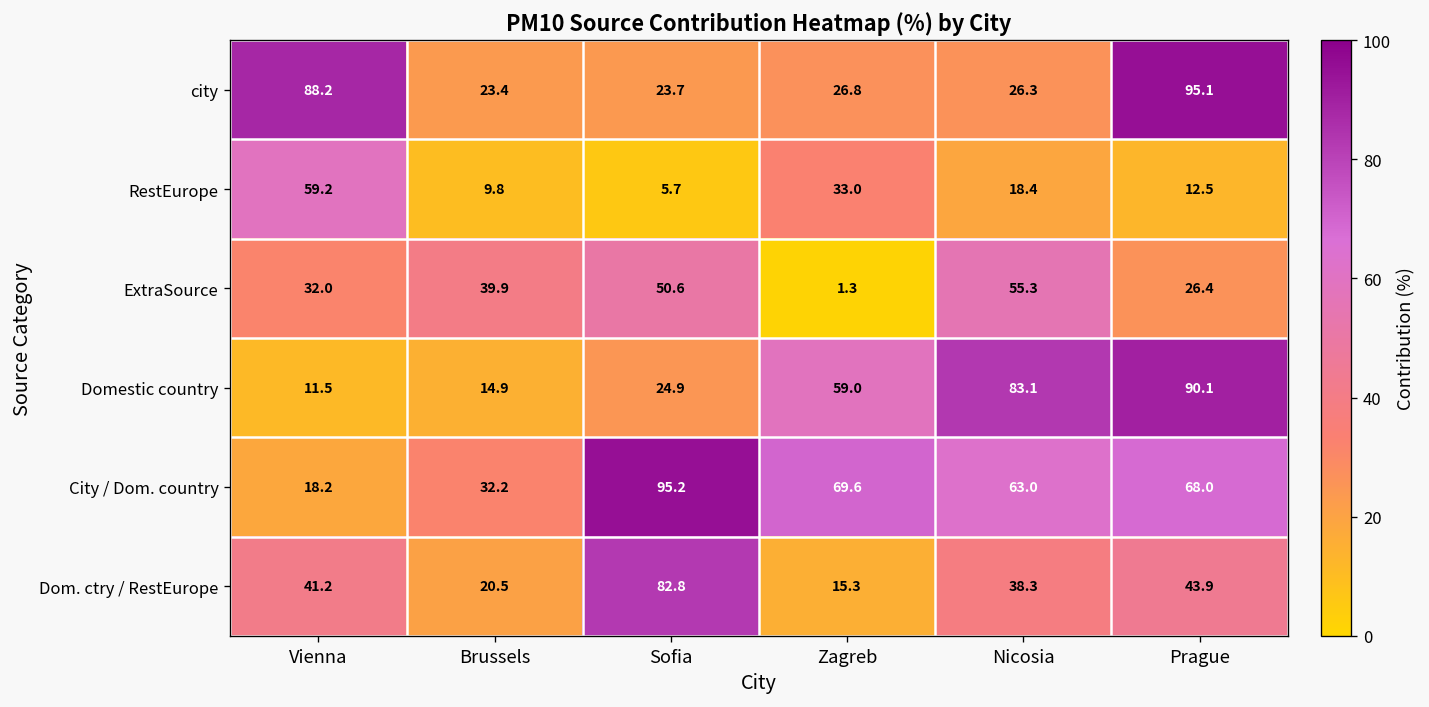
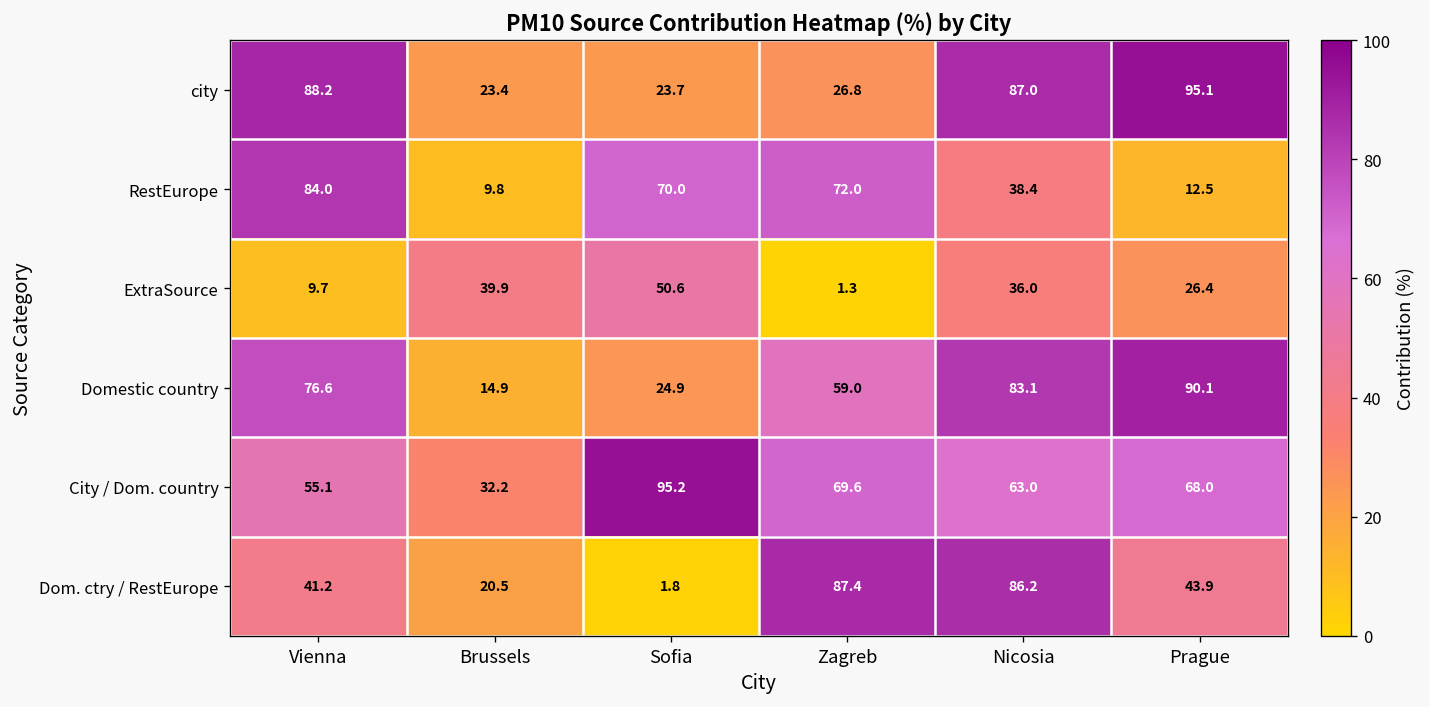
city, Nicosia: 26.3 -> 87.0
RestEurope, Vienna: 59.2 -> 84.0
RestEurope, Sofia: 5.7 -> 70.0
RestEurope, Zagreb: 33.0 -> 72.0
RestEurope, Nicosia: 18.4 -> 38.4
ExtraSource, Vienna: 32.0 -> 9.7
ExtraSource, Nicosia: 55.3 -> 36.0
Domestic country, Vienna: 11.5 -> 76.6
City / Dom. country, Vienna: 18.2 -> 55.1
Dom. ctry / RestEurope, Sofia: 82.8 -> 1.8
Dom. ctry / RestEurope, Zagreb: 15.3 -> 87.4
Dom. ctry / RestEurope, Nicosia: 38.3 -> 86.2
